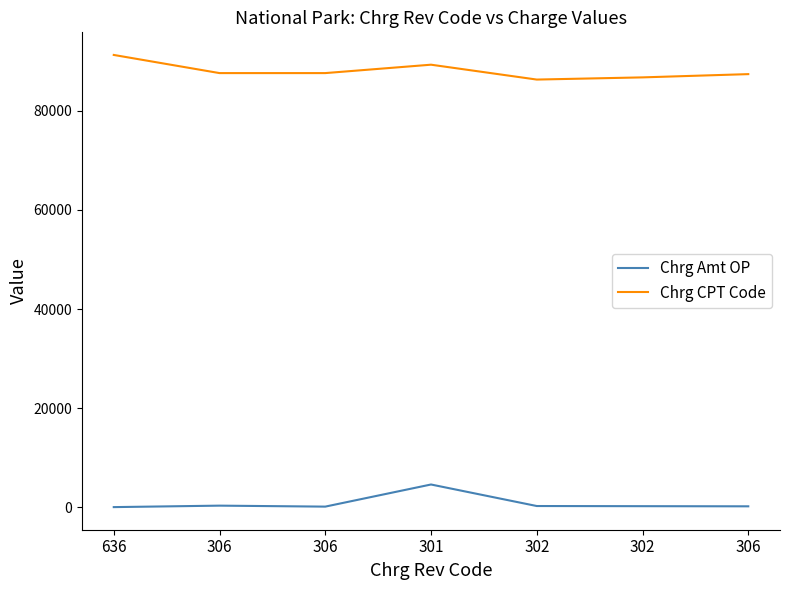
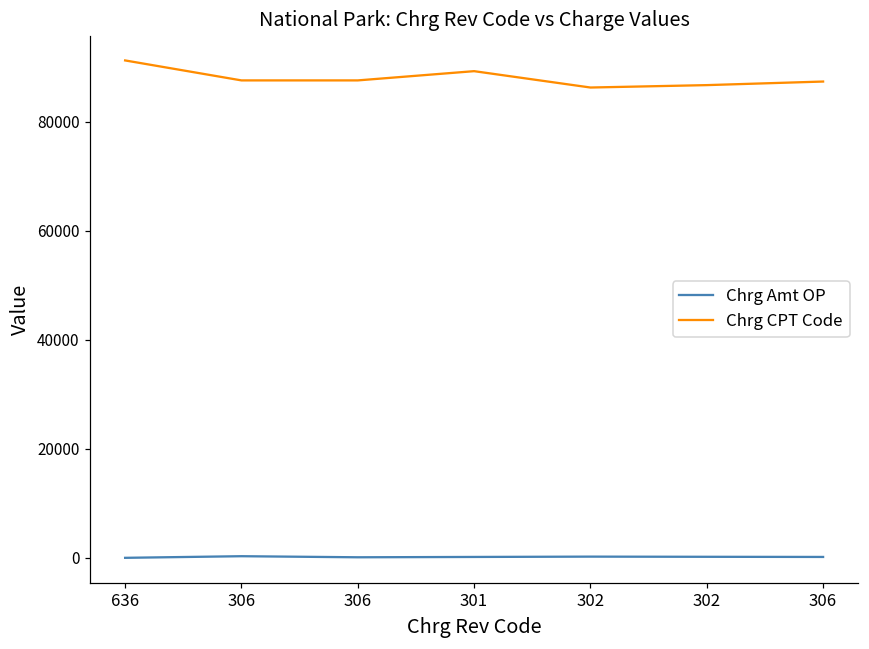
Chrg Amt OP, 301: 5000 -> 0
